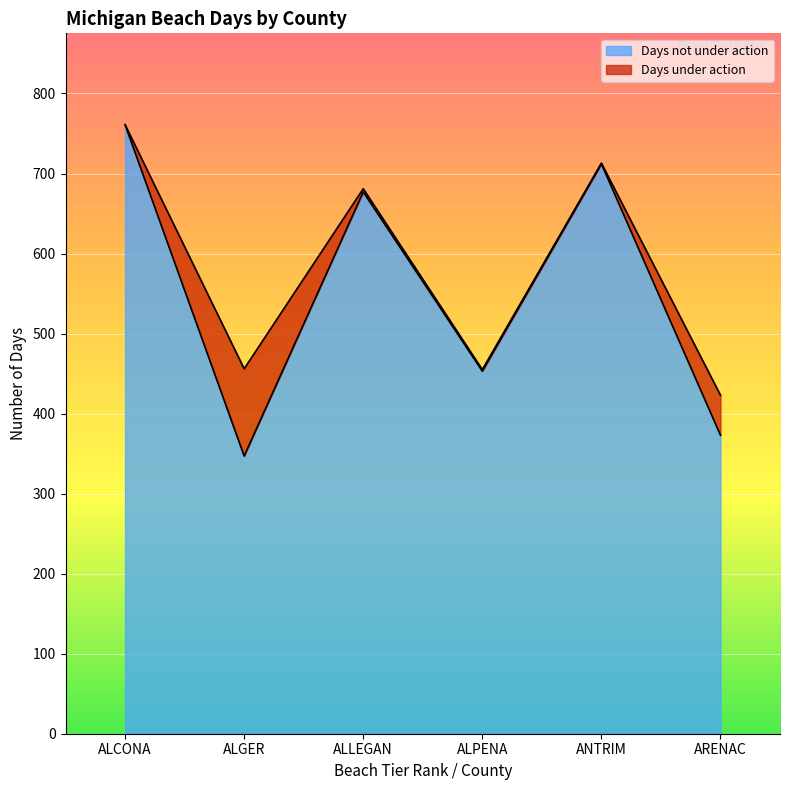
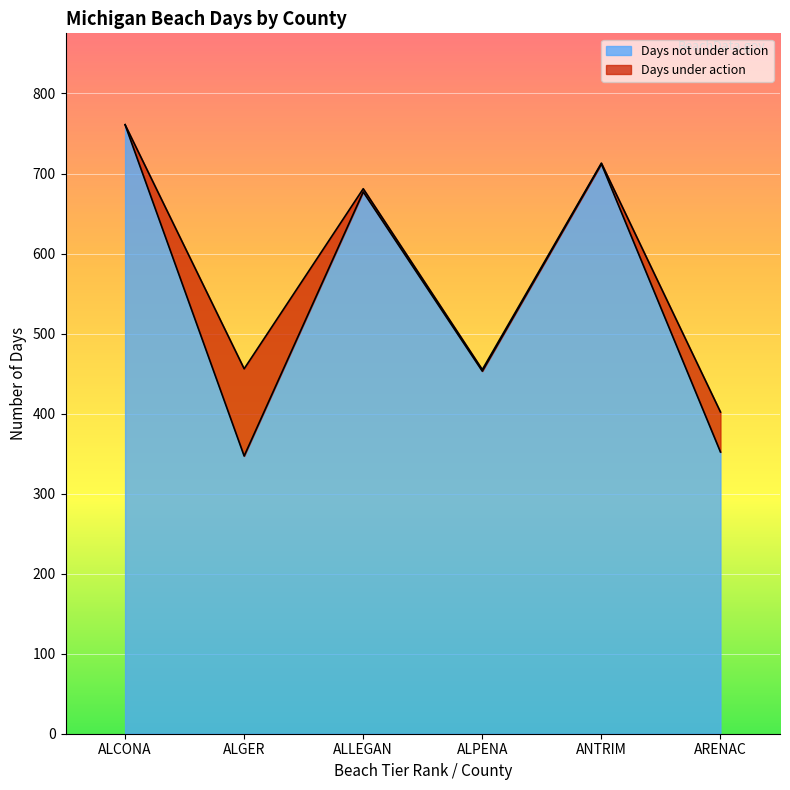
Days not under action, ARENAC: 370 -> 350
